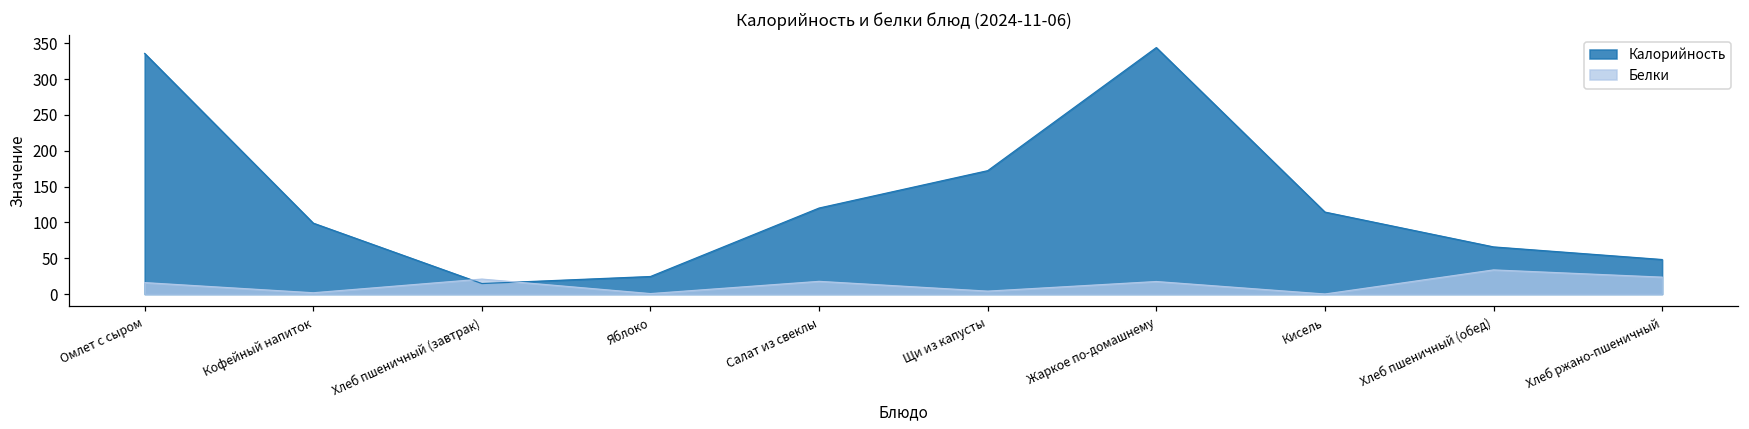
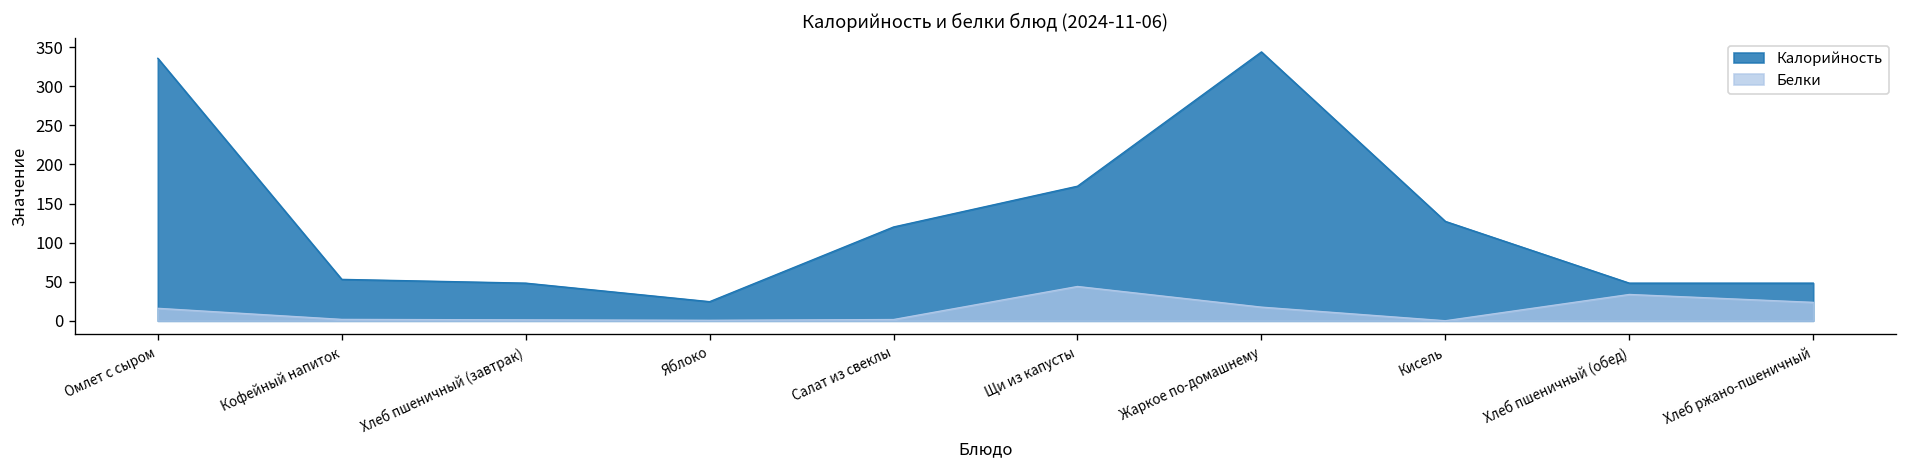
Калорийность, Кофейный напиток: 100 -> 50
Калорийность, Хлеб пшеничный (завтрак): 10 -> 50
Белки, Хлеб пшеничный (завтрак): 20 -> 0
Белки, Салат из свеклы: 20 -> 0
Белки, Щи из капусты: 0 -> 40
Калорийность, Кисель: 110 -> 130
Калорийность, Хлеб пшеничный (обед): 70 -> 50
